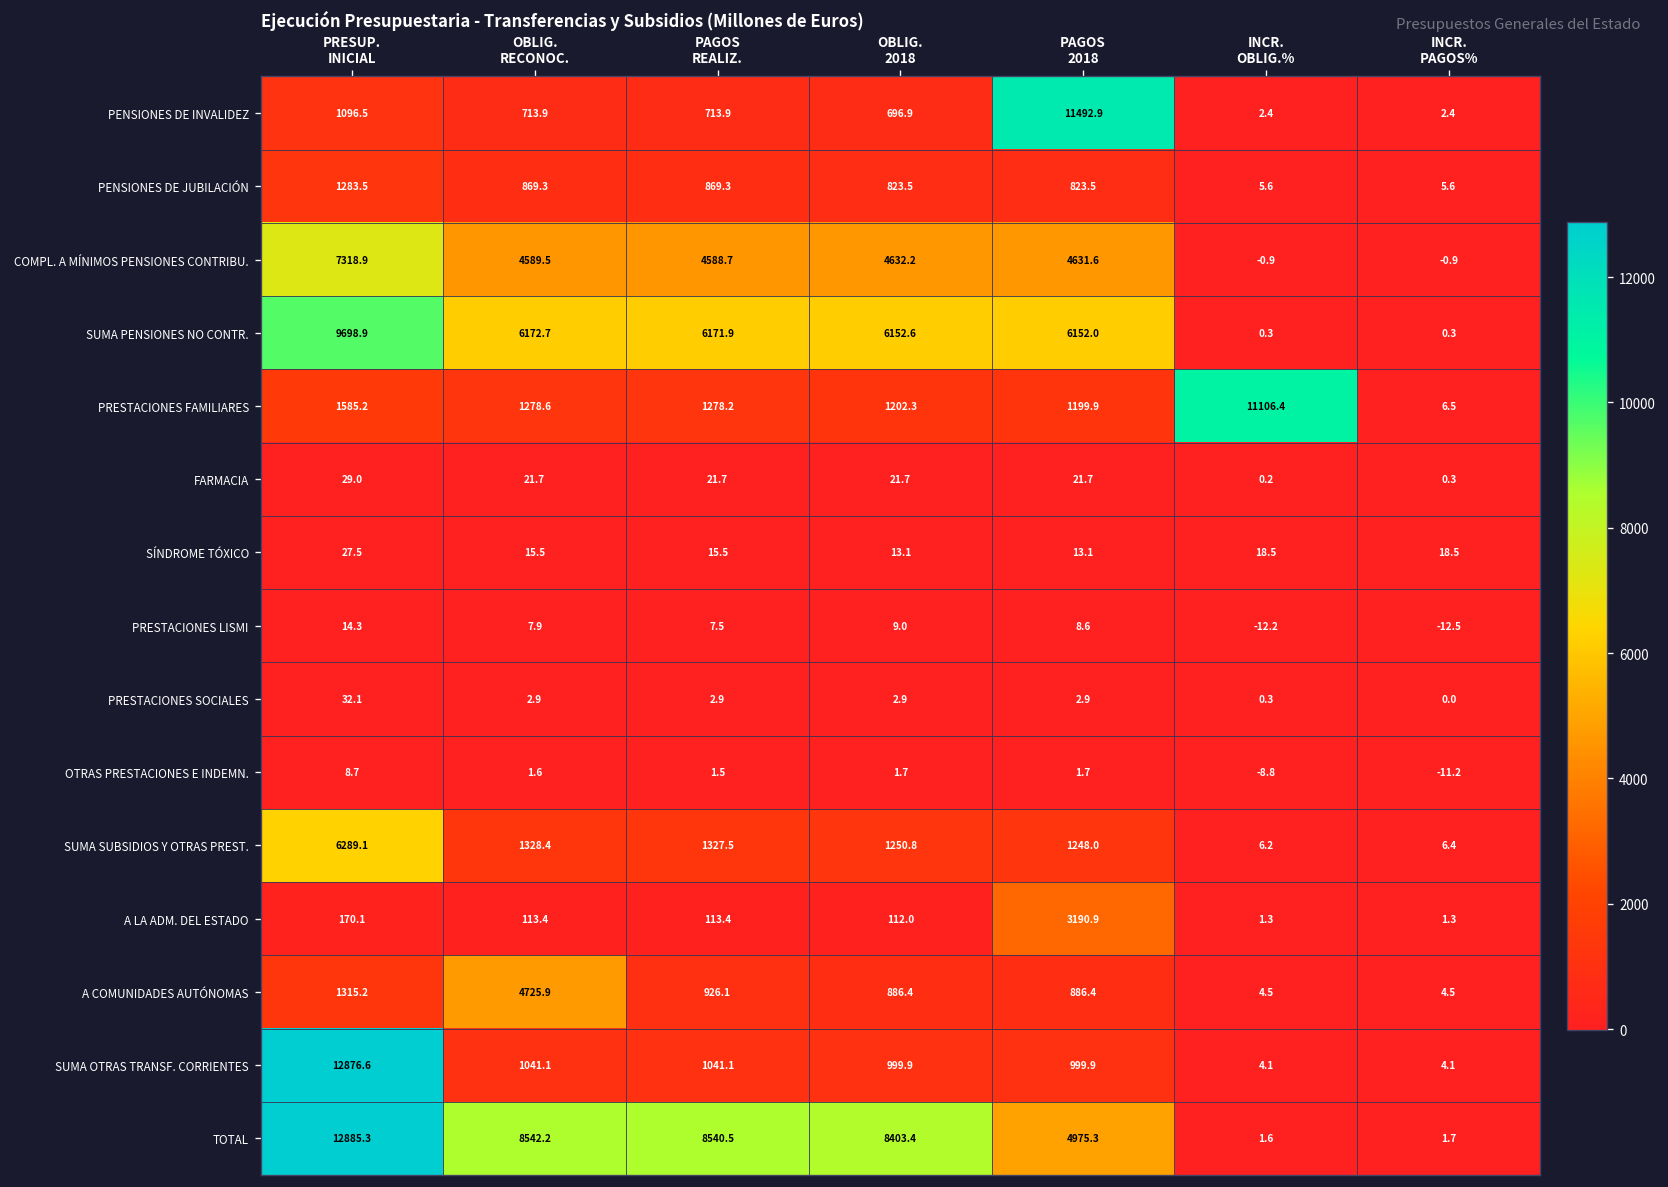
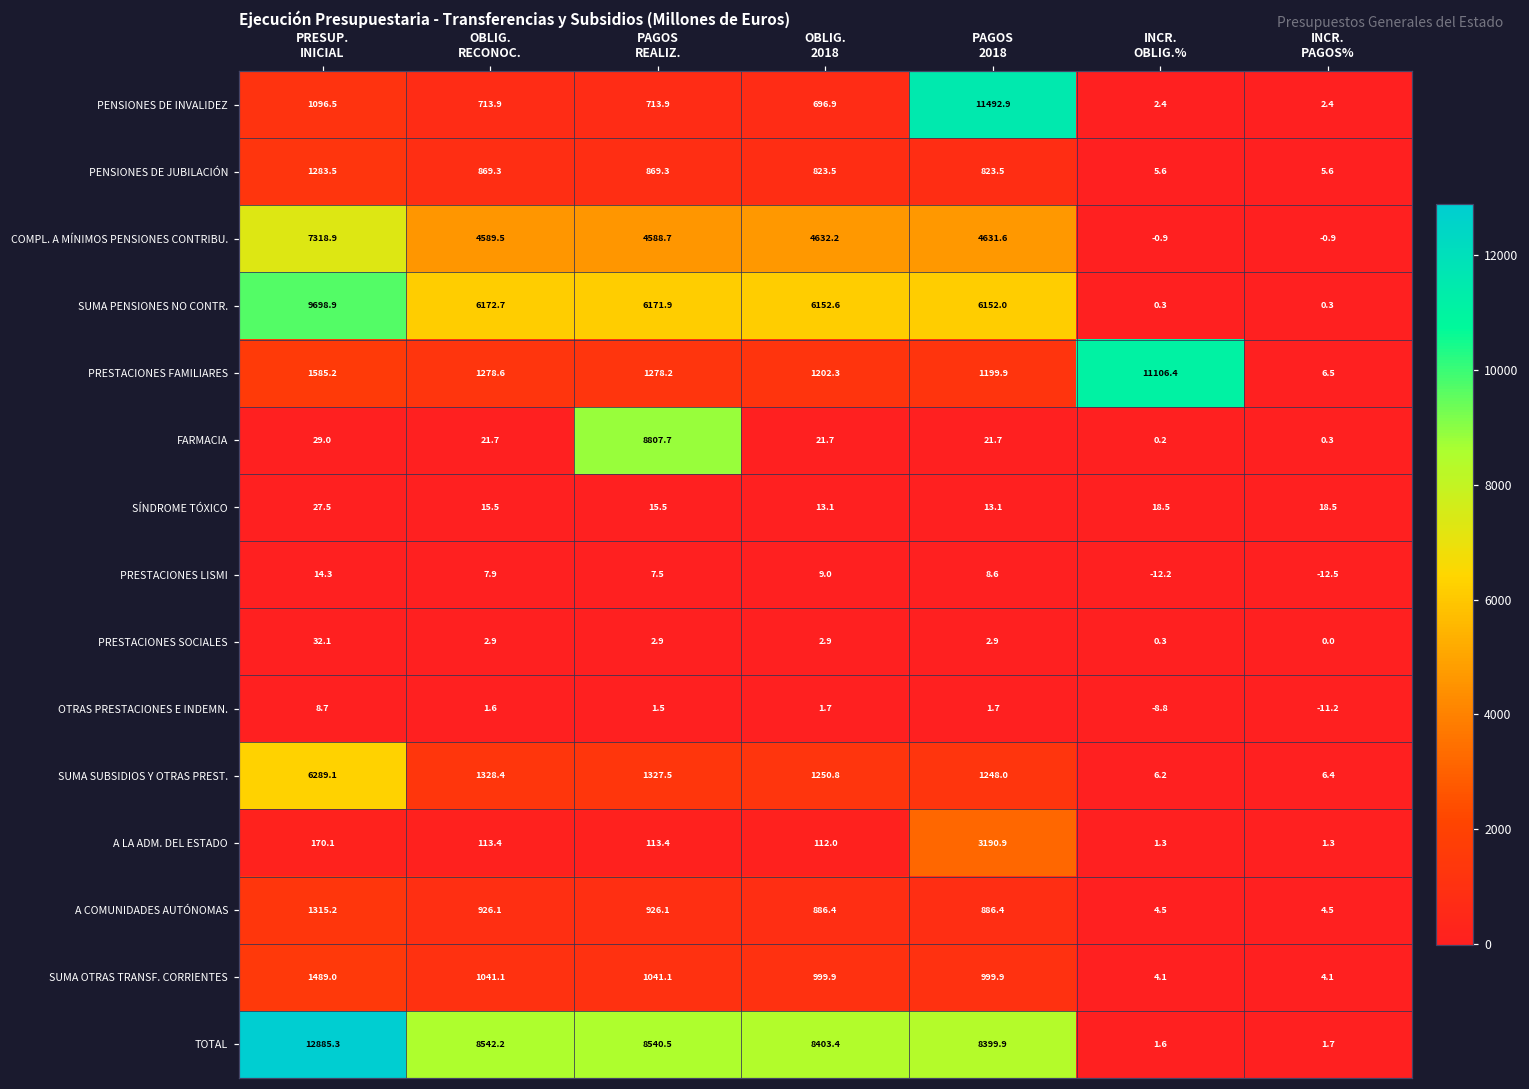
FARMACIA, PAGOS REALIZ.: 21.7 -> 8807.7
A COMUNIDADES AUTÓNOMAS, OBLIG. RECONOC.: 4725.9 -> 926.1
SUMA OTRAS TRANSF. CORRIENTES, PRESUP. INICIAL: 12876.6 -> 1489.0
TOTAL, PAGOS 2018: 4975.3 -> 8399.9
